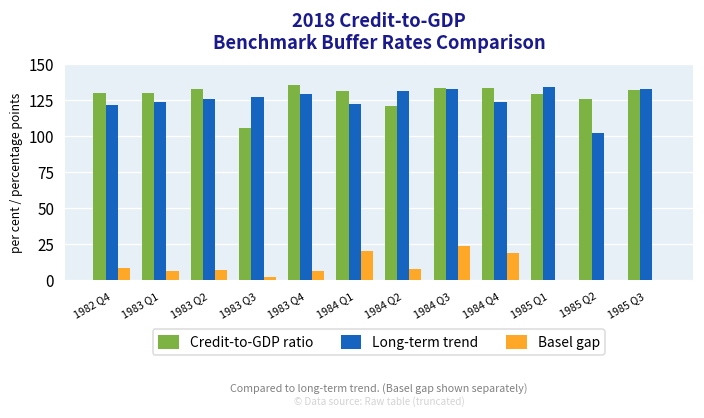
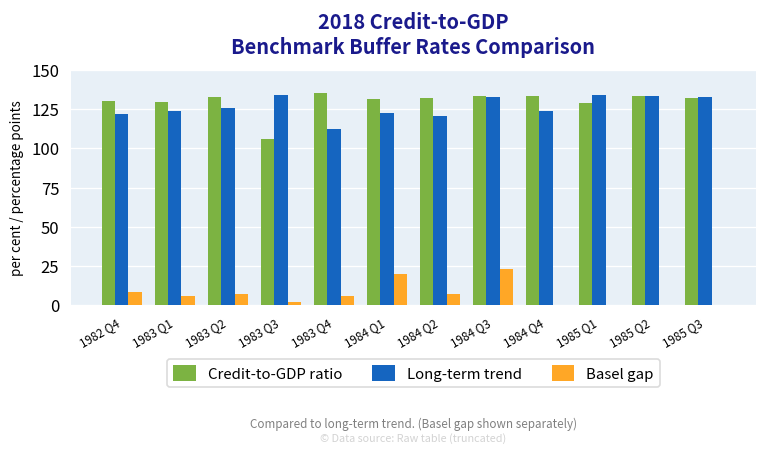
Long-term trend, 1983 Q3: 127 -> 134
Long-term trend, 1983 Q4: 129 -> 112
Credit-to-GDP ratio, 1984 Q2: 121 -> 132
Long-term trend, 1984 Q2: 131 -> 120
Basel gap, 1984 Q4: 19 -> 0
Credit-to-GDP ratio, 1985 Q2: 126 -> 133
Long-term trend, 1985 Q2: 102 -> 134
